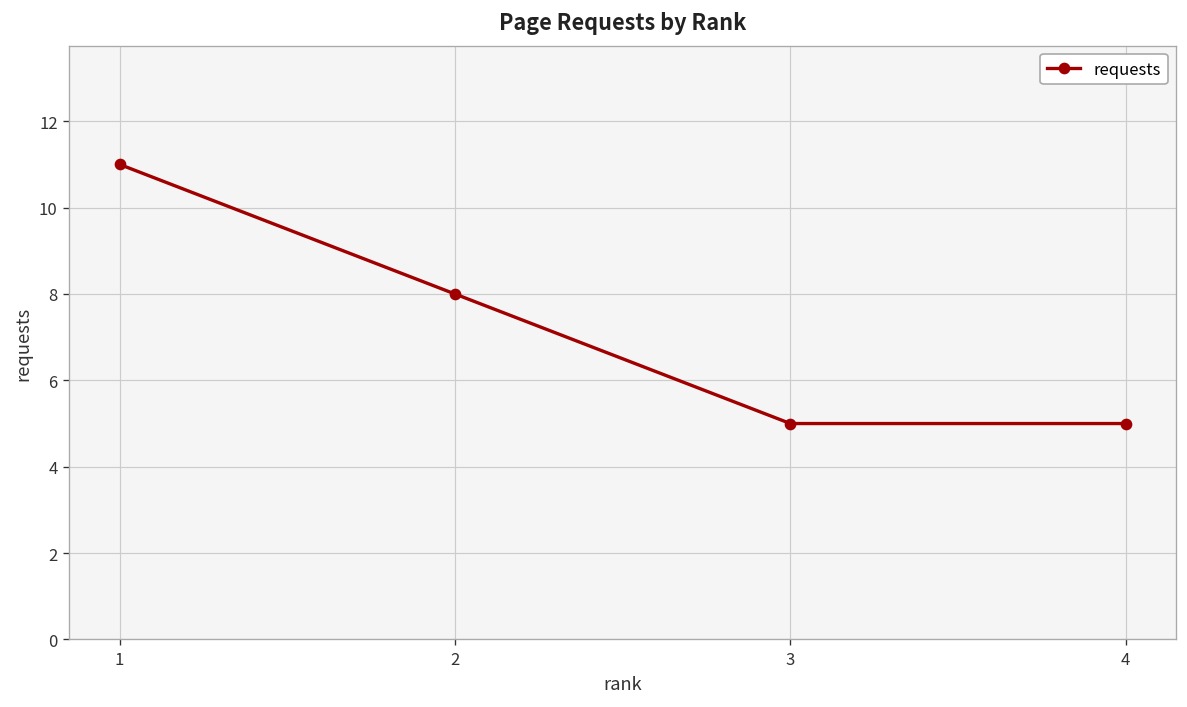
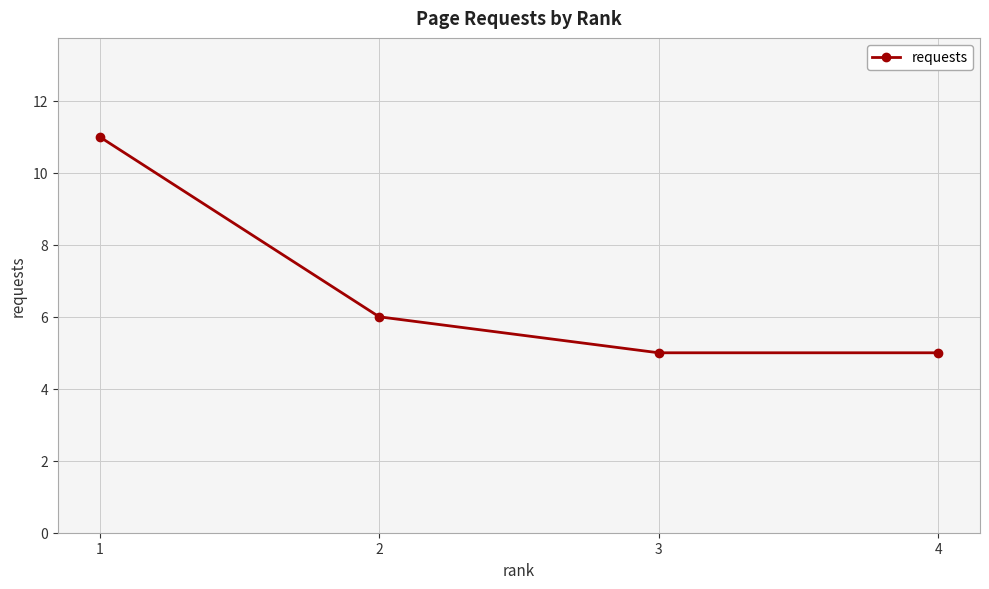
2: 8 -> 6
